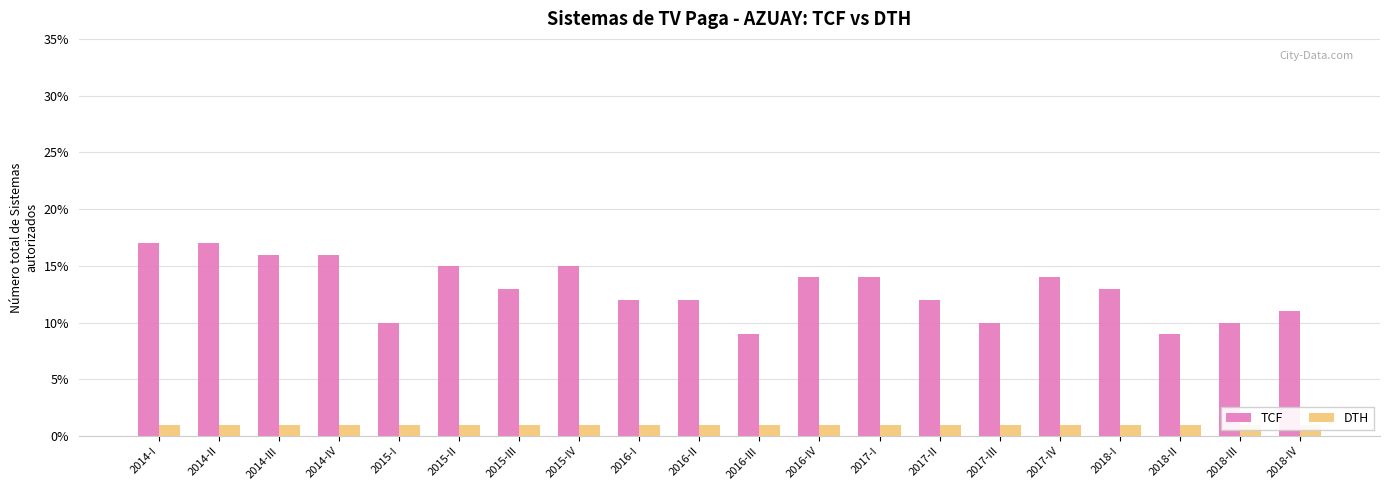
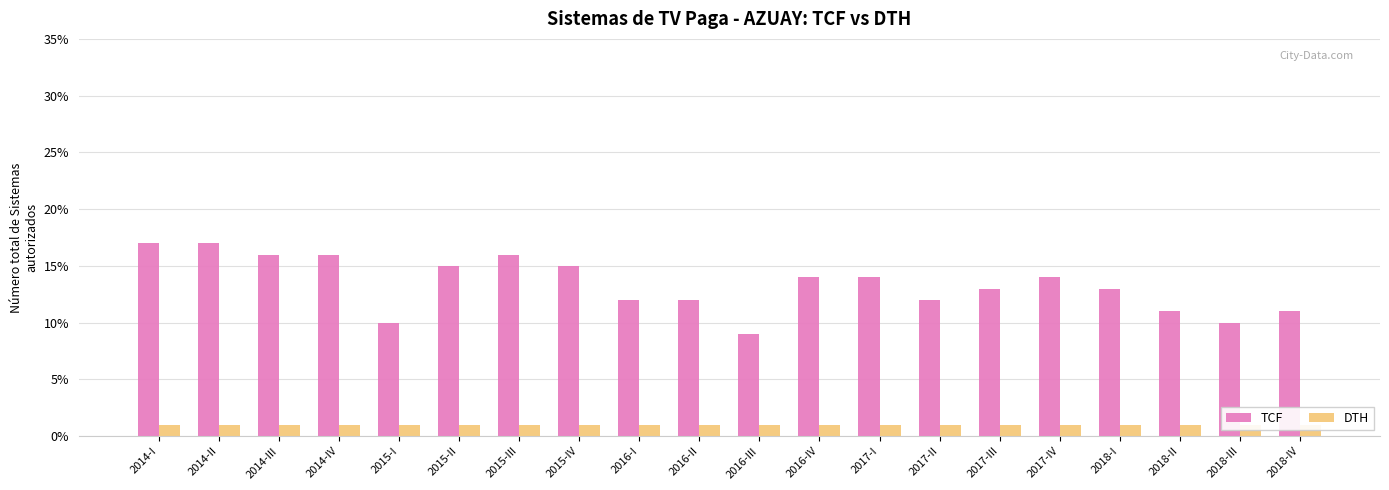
TCF, 2015-III: 13% -> 16%
TCF, 2017-III: 10% -> 13%
TCF, 2018-II: 9% -> 11%
